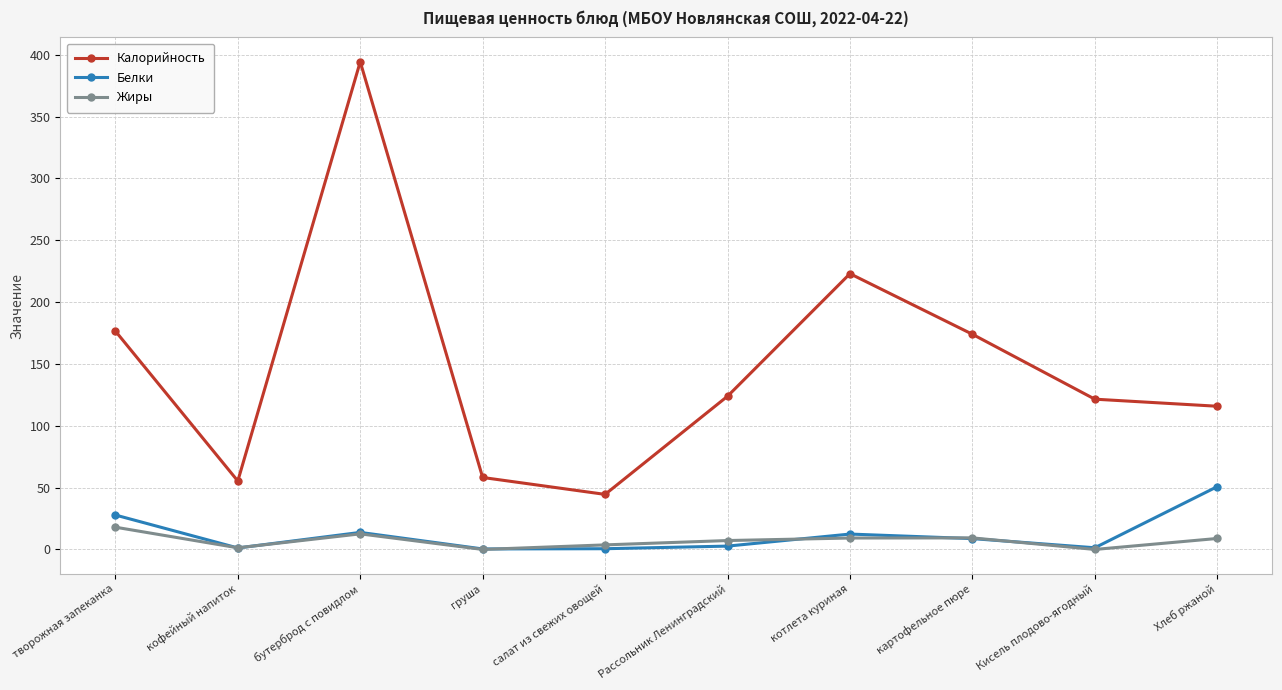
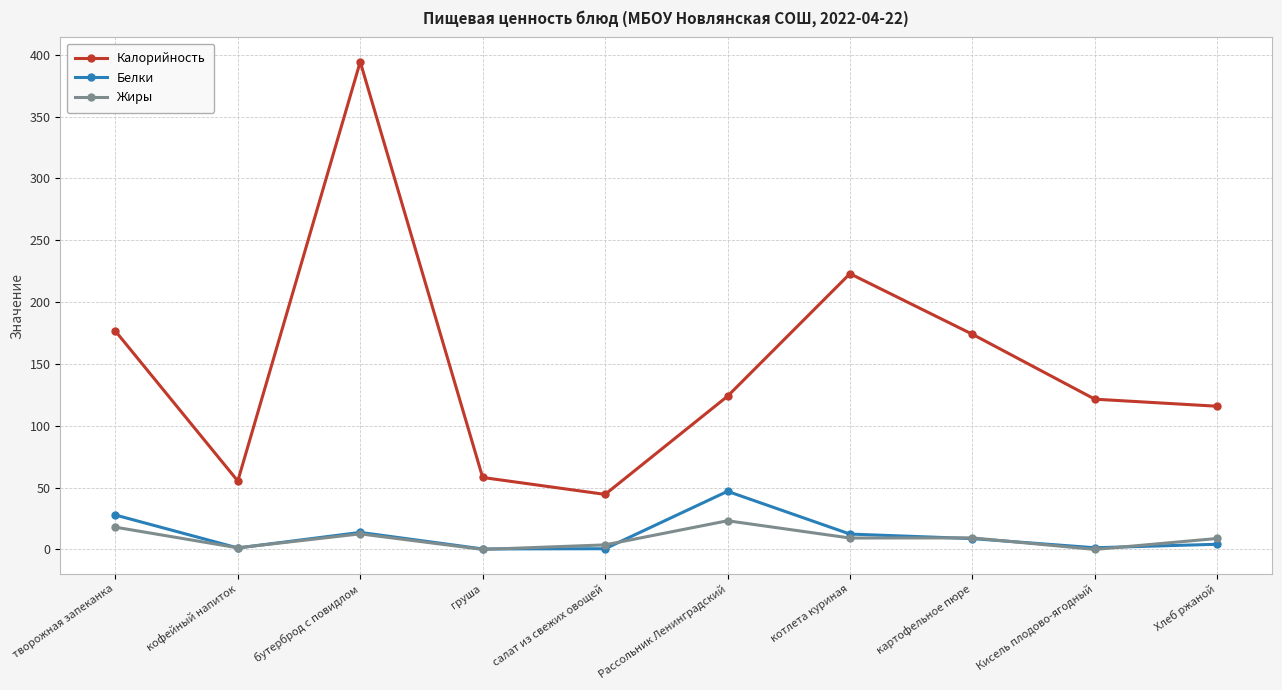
Белки, Рассольник Ленинградский: 3 -> 47
Жиры, Рассольник Ленинградский: 7 -> 23
Белки, Хлеб ржаной: 51 -> 4
